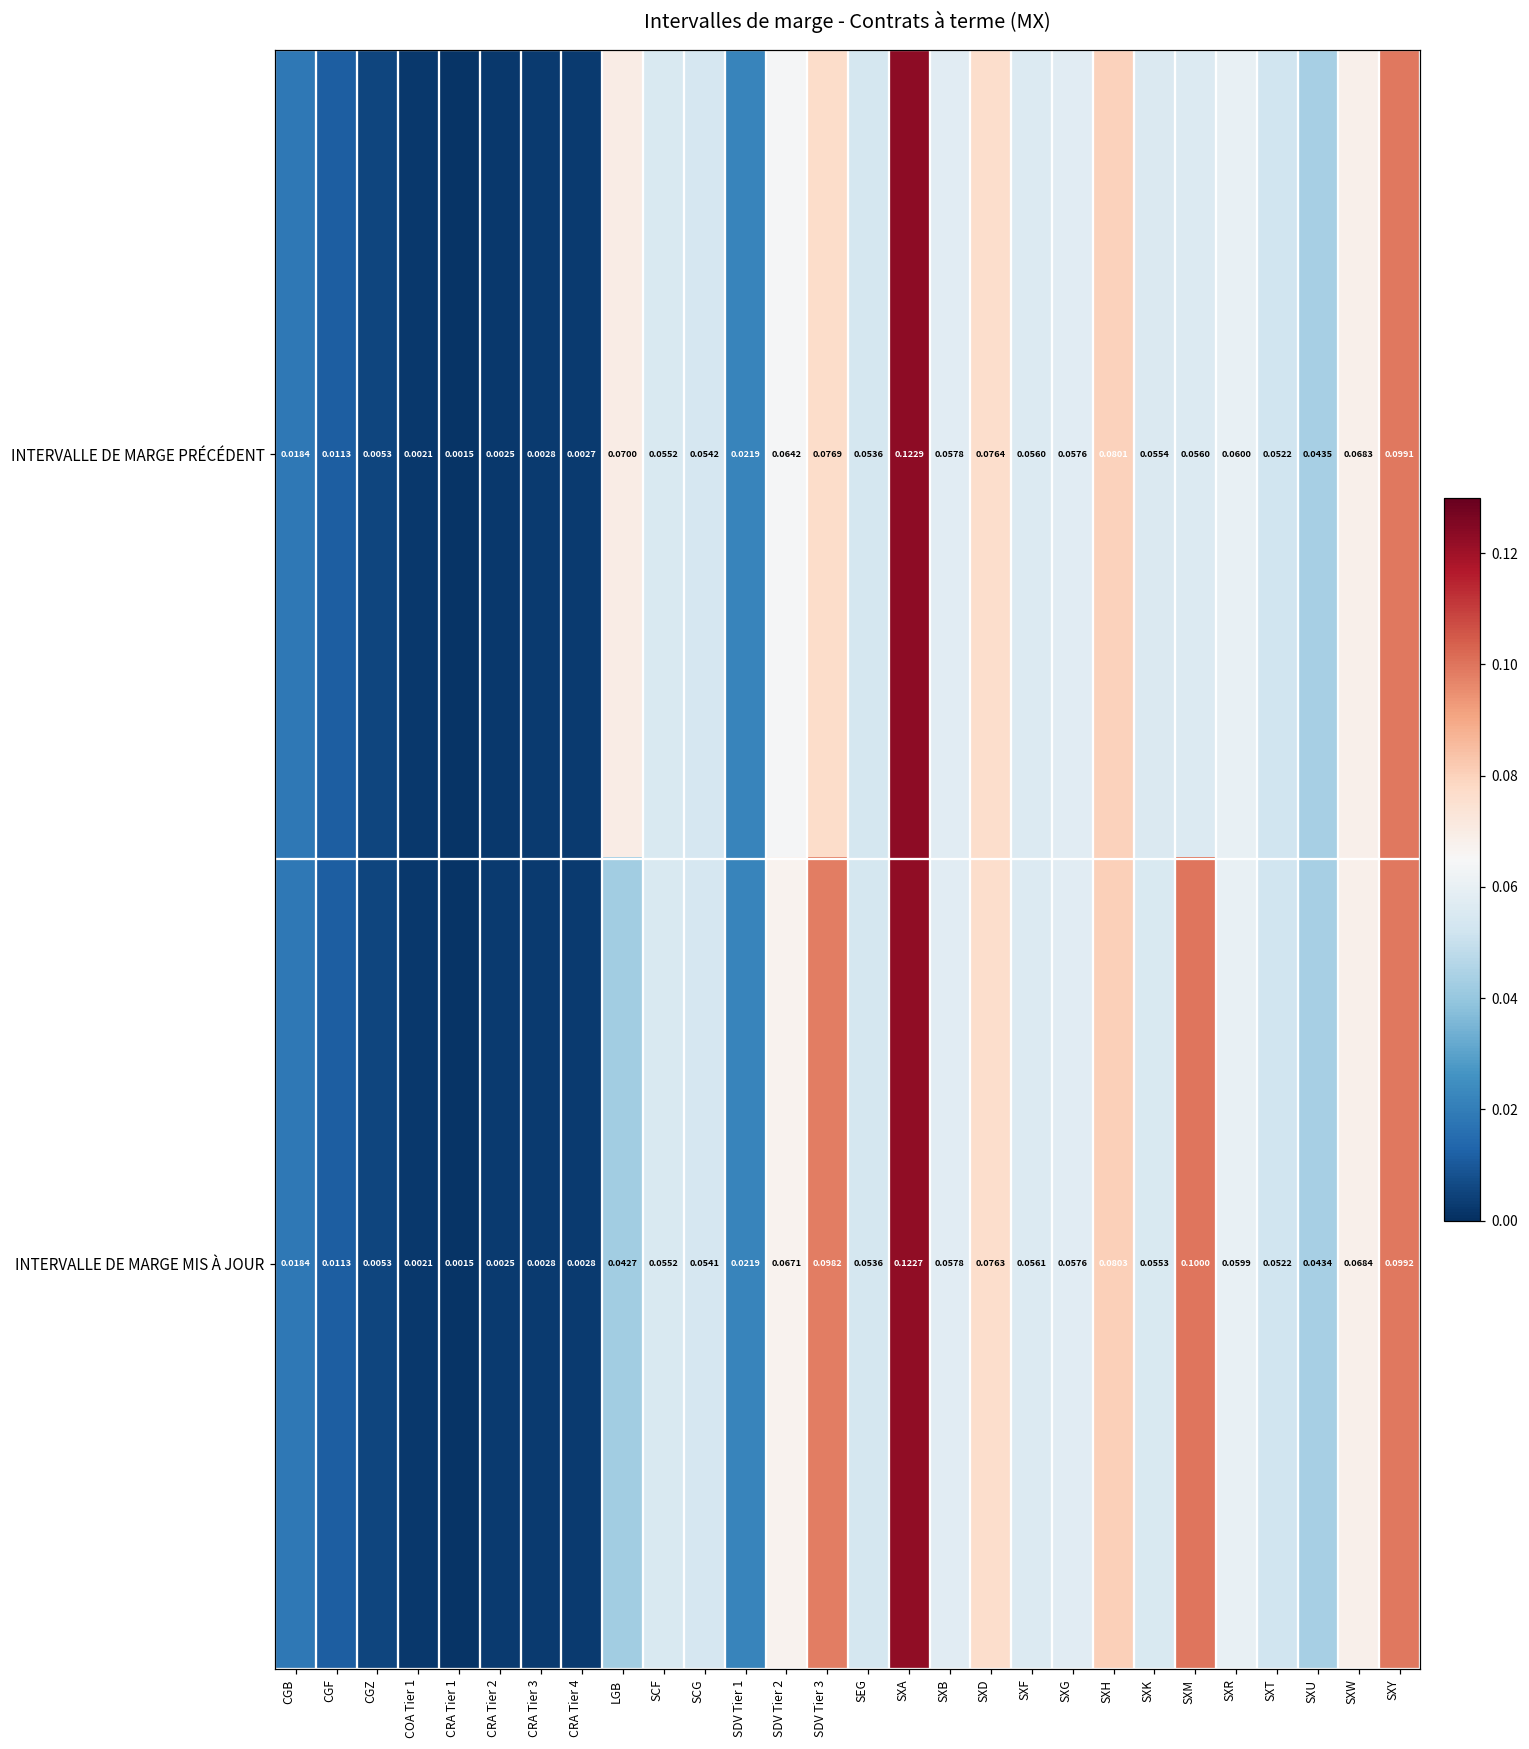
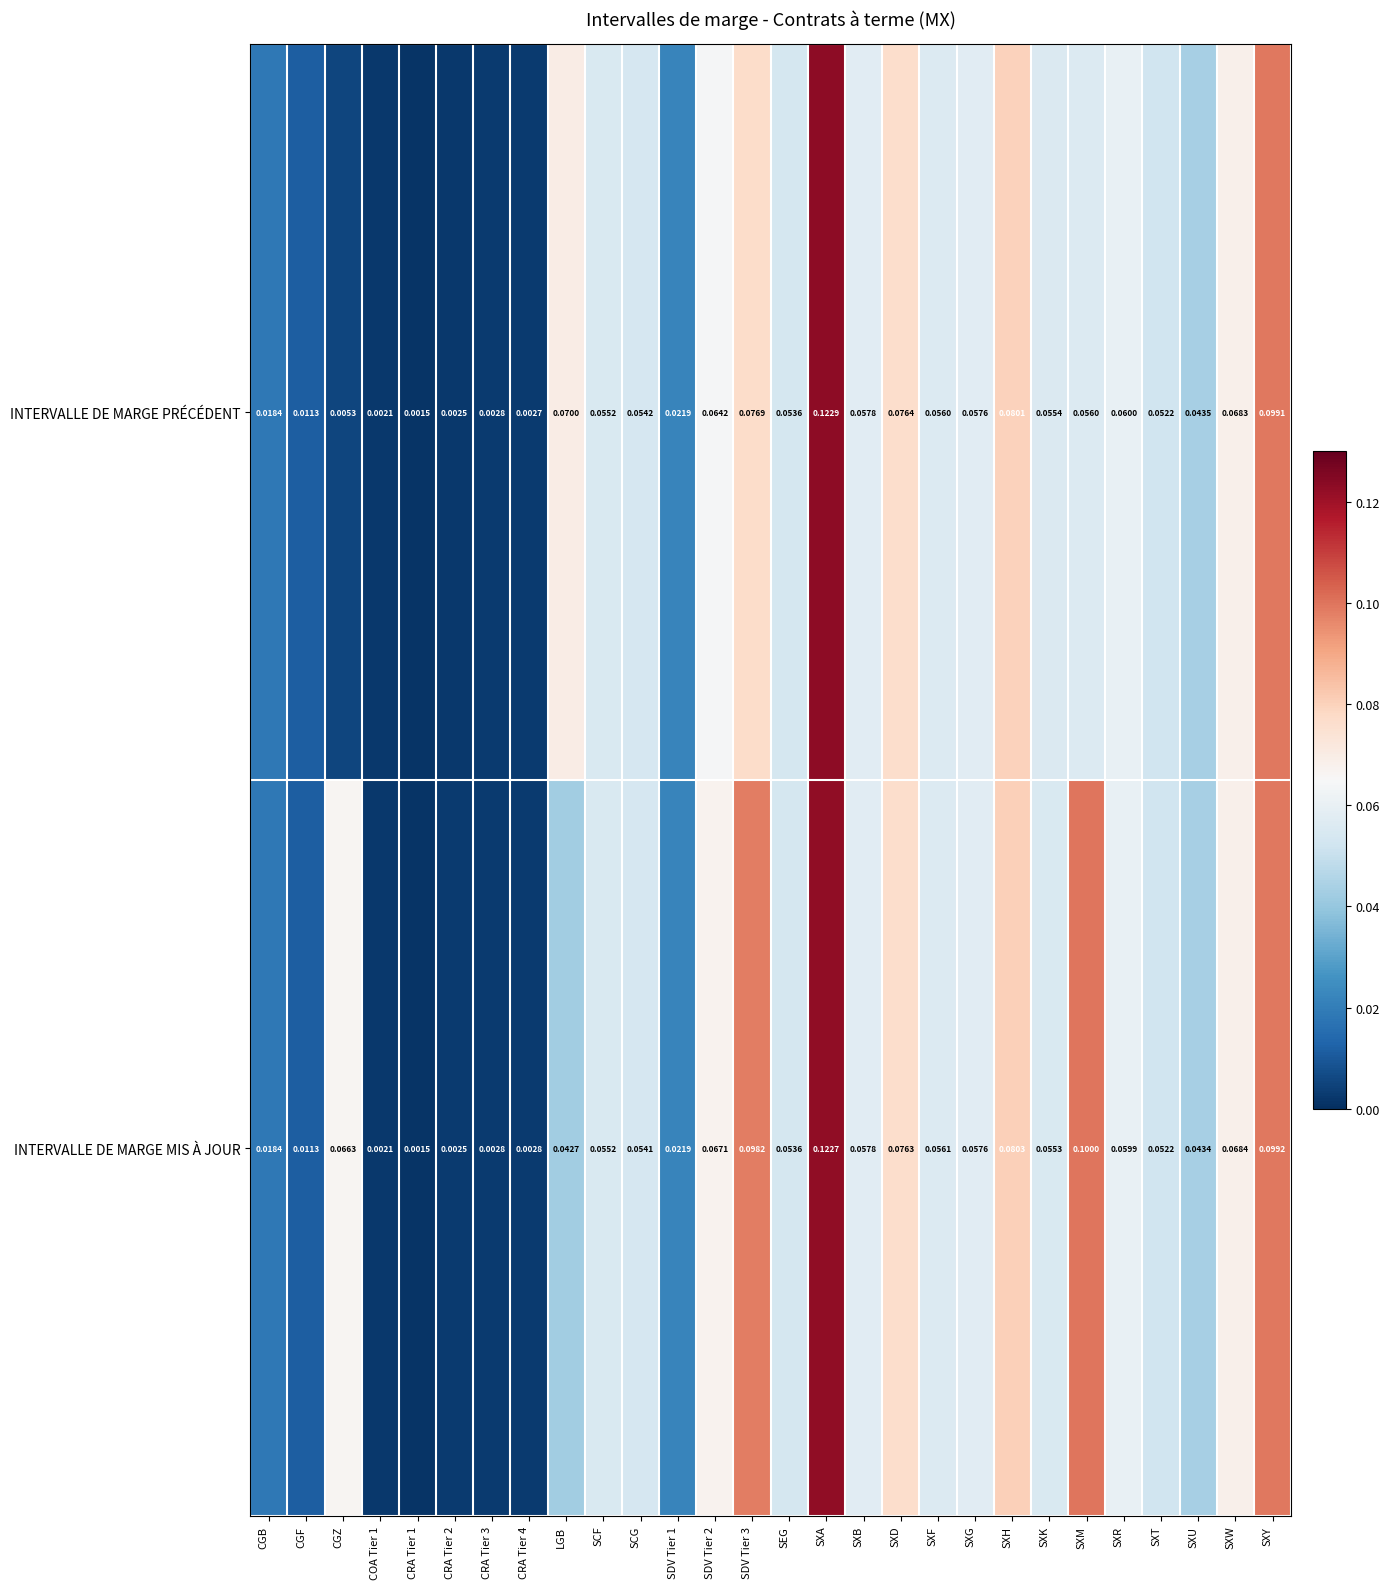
INTERVALLE DE MARGE MIS À JOUR, CGZ: 0.0053 -> 0.0663
